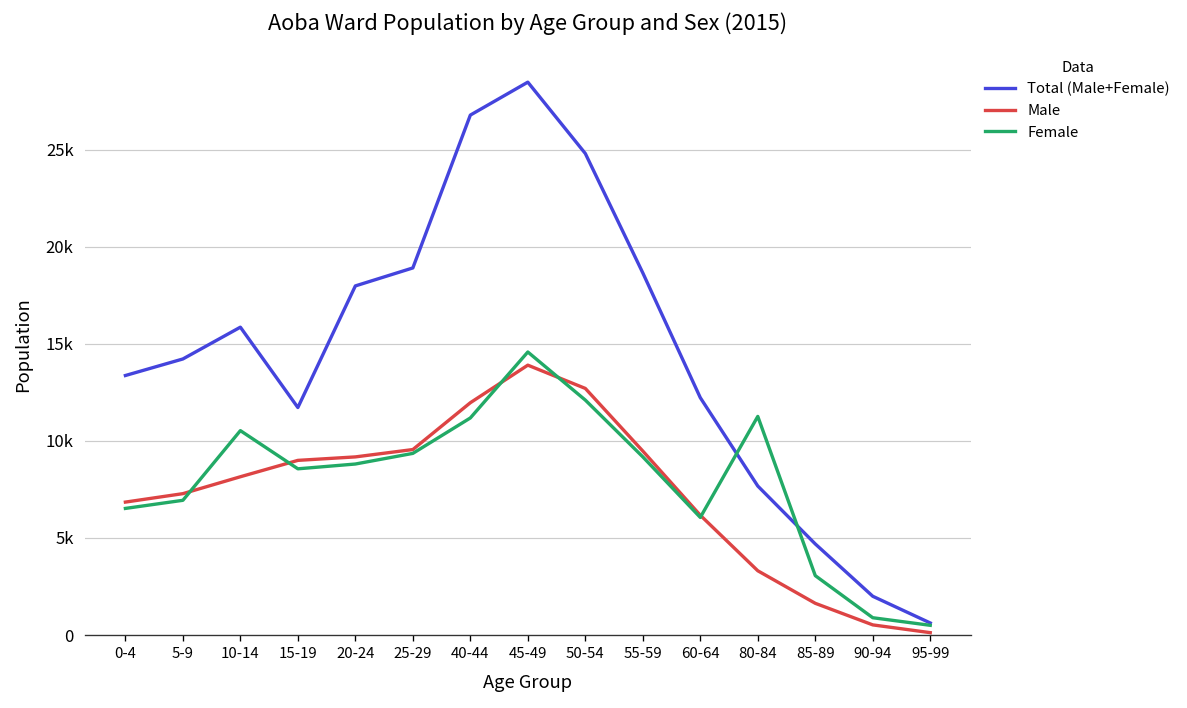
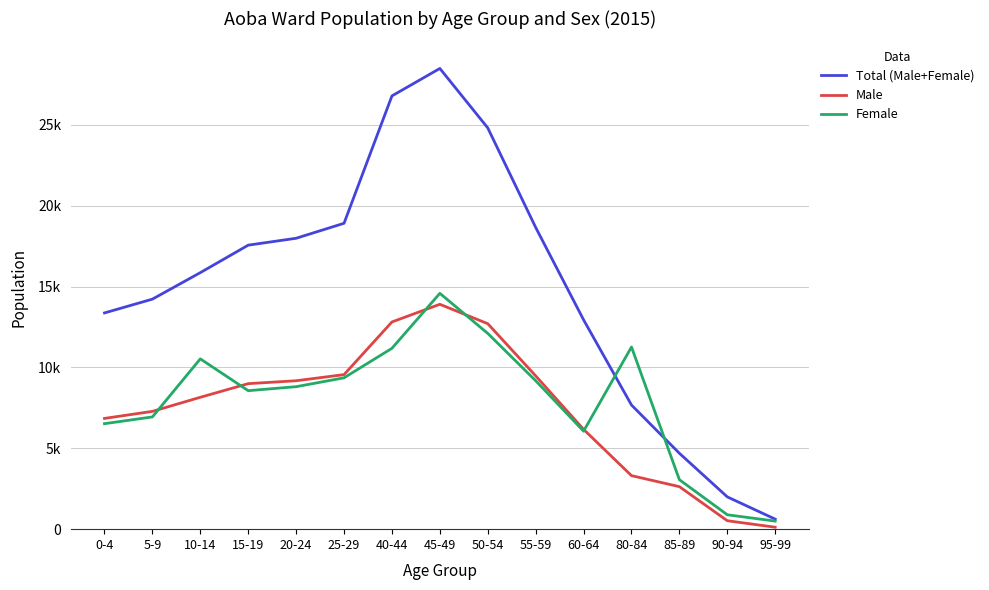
Total (Male+Female), 15-19: 11700 -> 17600
Male, 40-44: 12000 -> 12800
Total (Male+Female), 60-64: 12200 -> 12900
Male, 85-89: 1600 -> 2600
